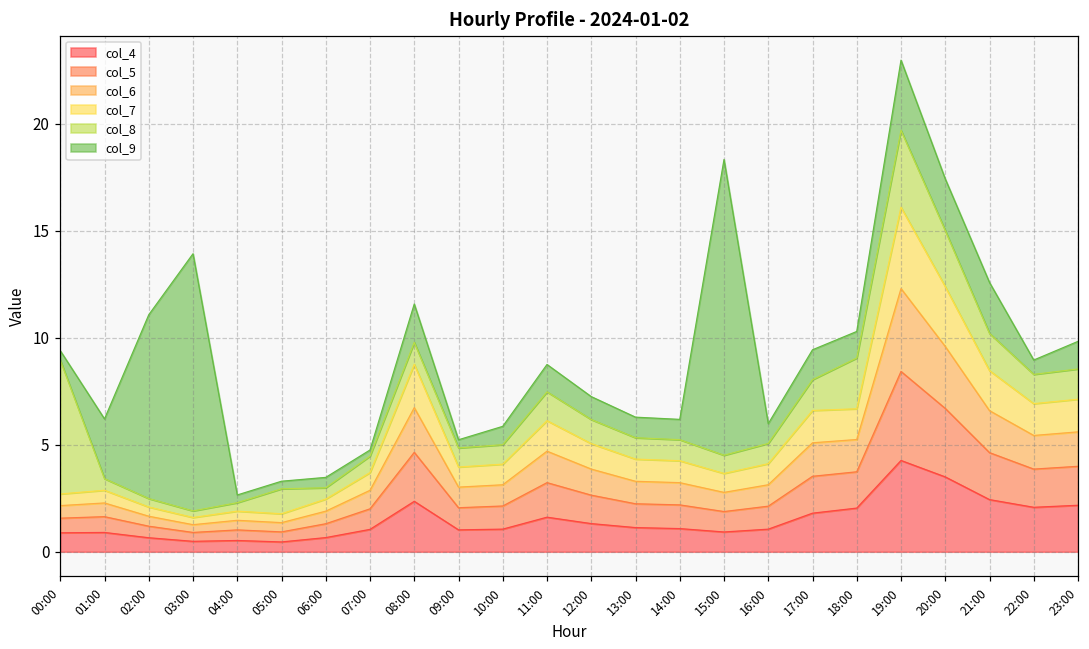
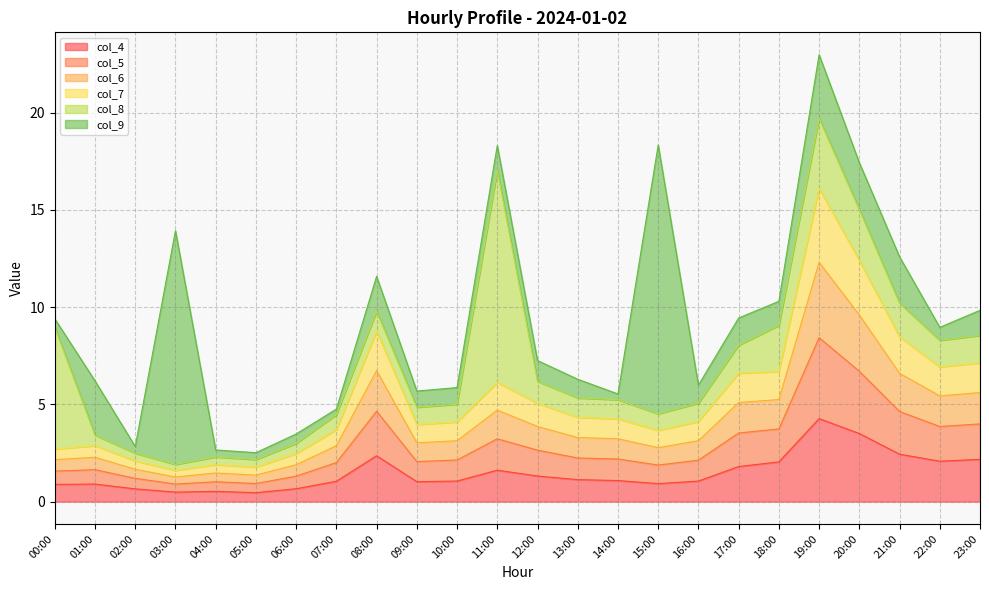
col_9, 02:00: 8.6 -> 0.3
col_8, 05:00: 1.2 -> 0.4
col_9, 09:00: 0.4 -> 0.8
col_8, 11:00: 1.3 -> 10.9
col_9, 14:00: 0.9 -> 0.3
